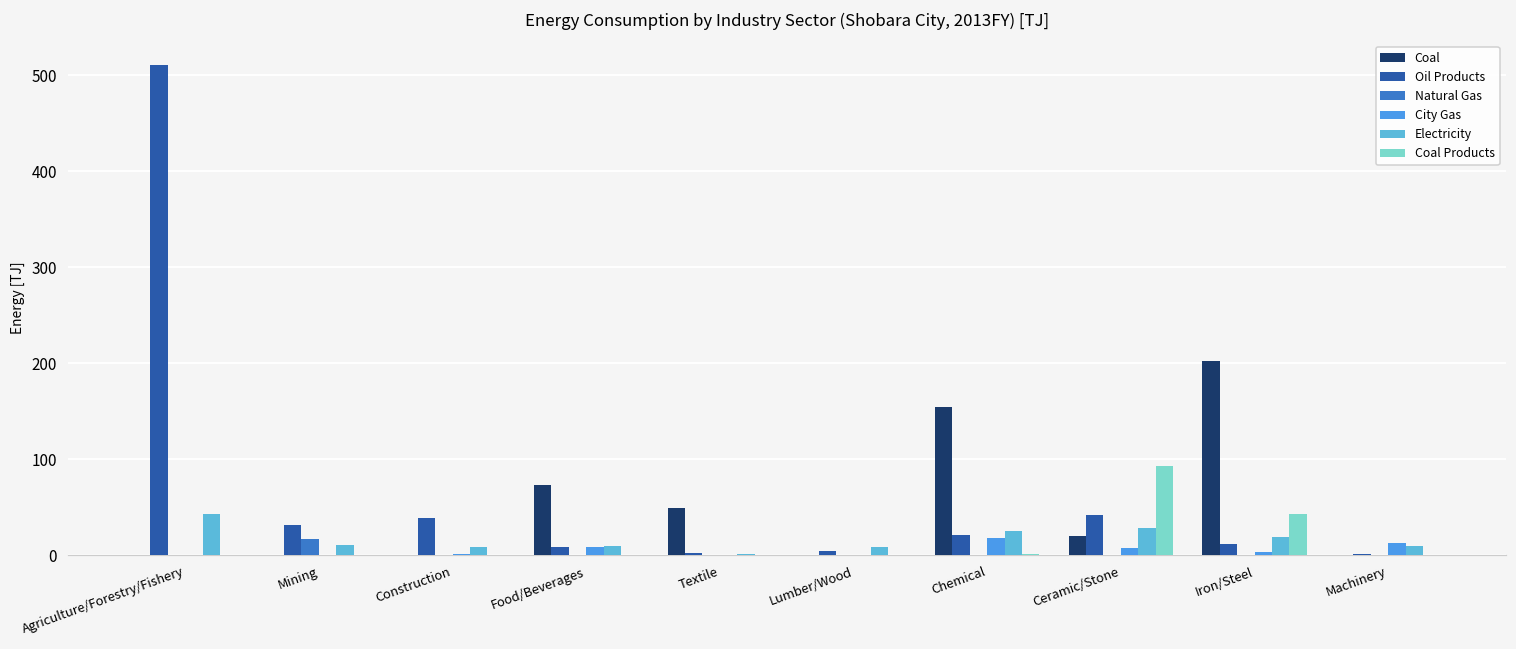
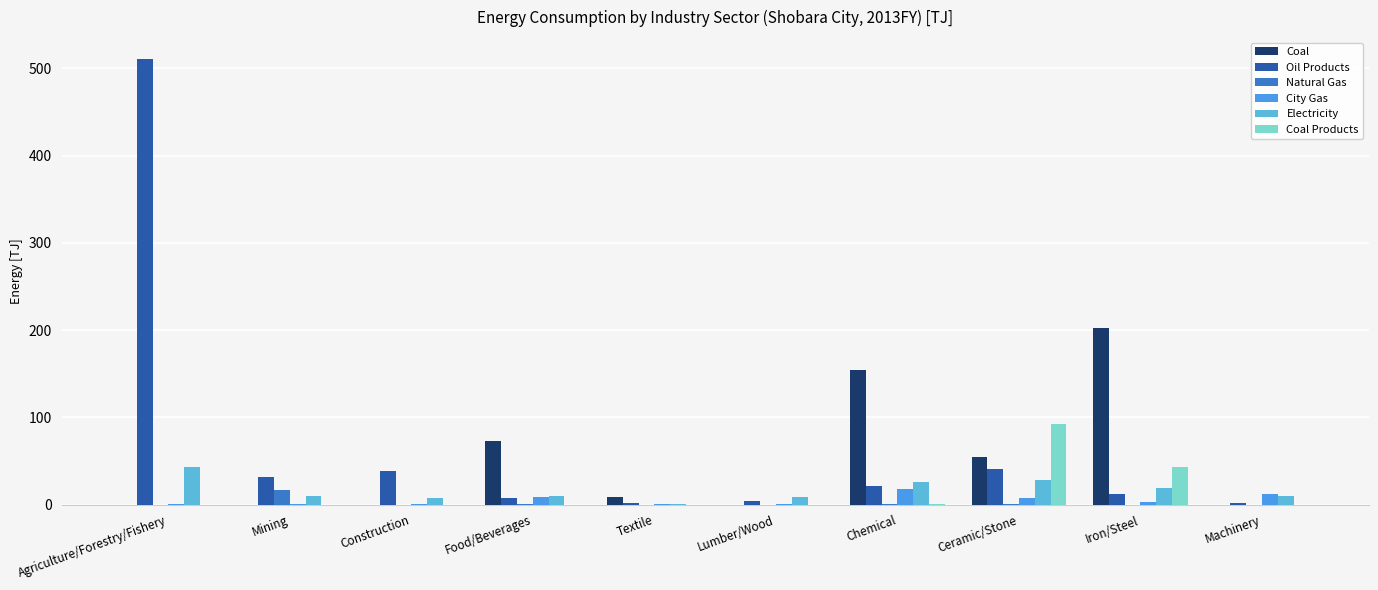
Coal, Textile: 50 -> 10
Coal, Ceramic/Stone: 20 -> 50
